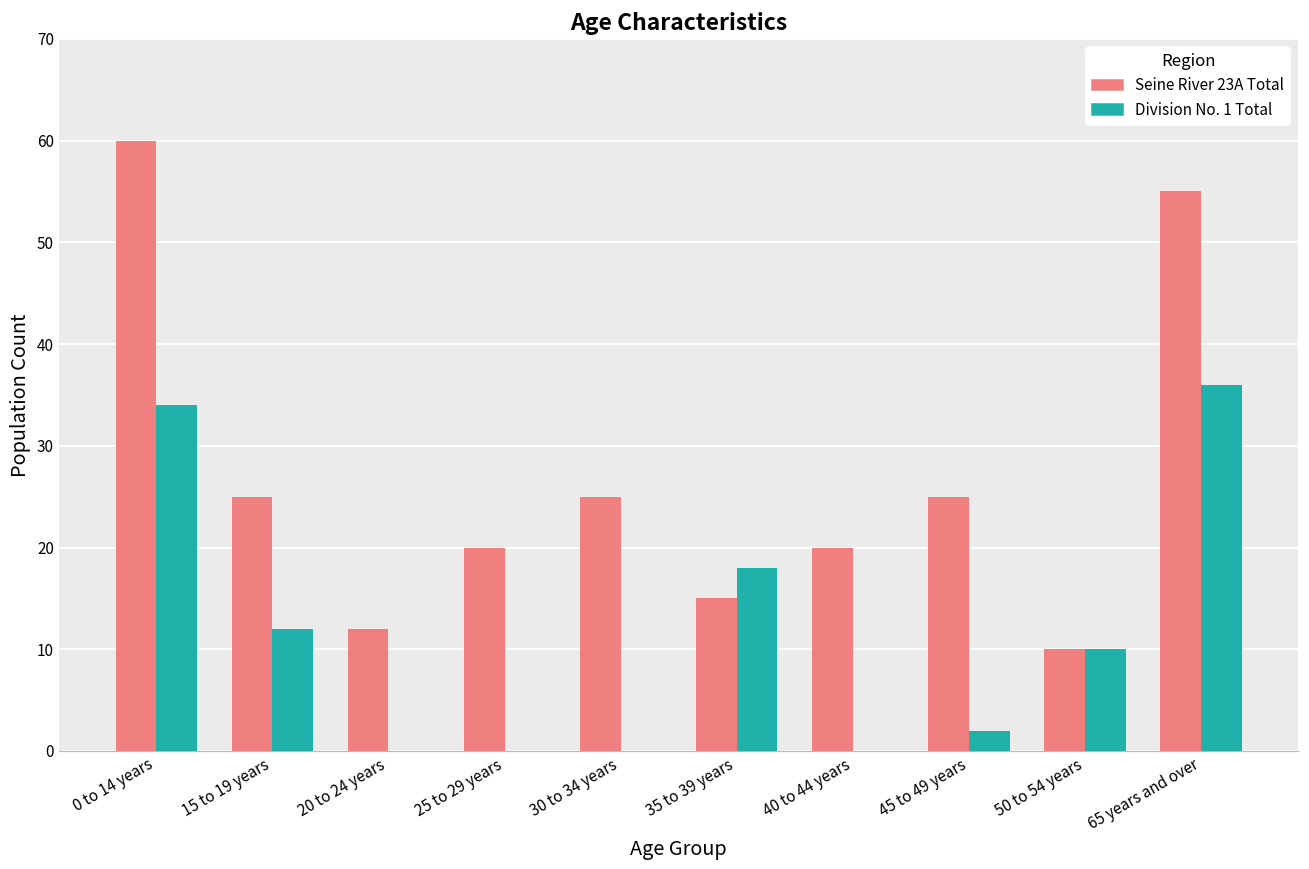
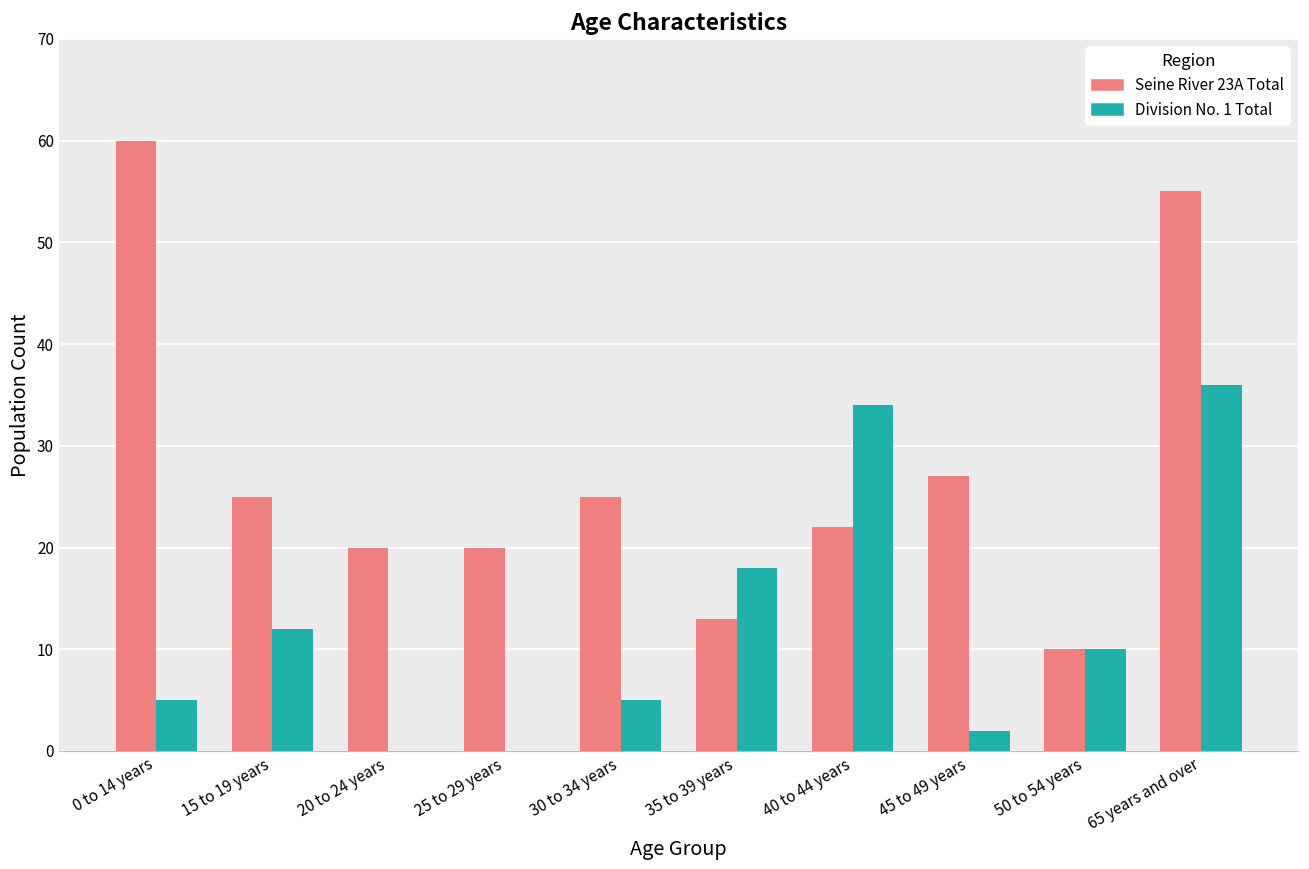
Division No. 1 Total, 0 to 14 years: 34 -> 5
Seine River 23A Total, 20 to 24 years: 12 -> 20
Division No. 1 Total, 30 to 34 years: 0 -> 5
Seine River 23A Total, 35 to 39 years: 15 -> 13
Seine River 23A Total, 40 to 44 years: 20 -> 22
Division No. 1 Total, 40 to 44 years: 0 -> 34
Seine River 23A Total, 45 to 49 years: 25 -> 27
